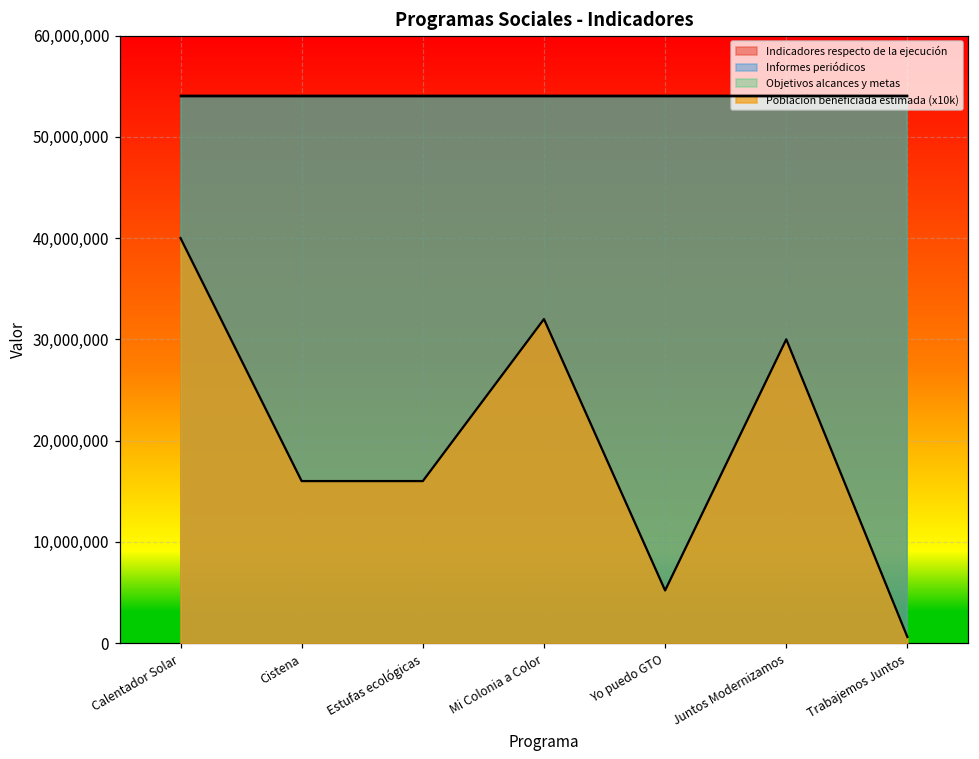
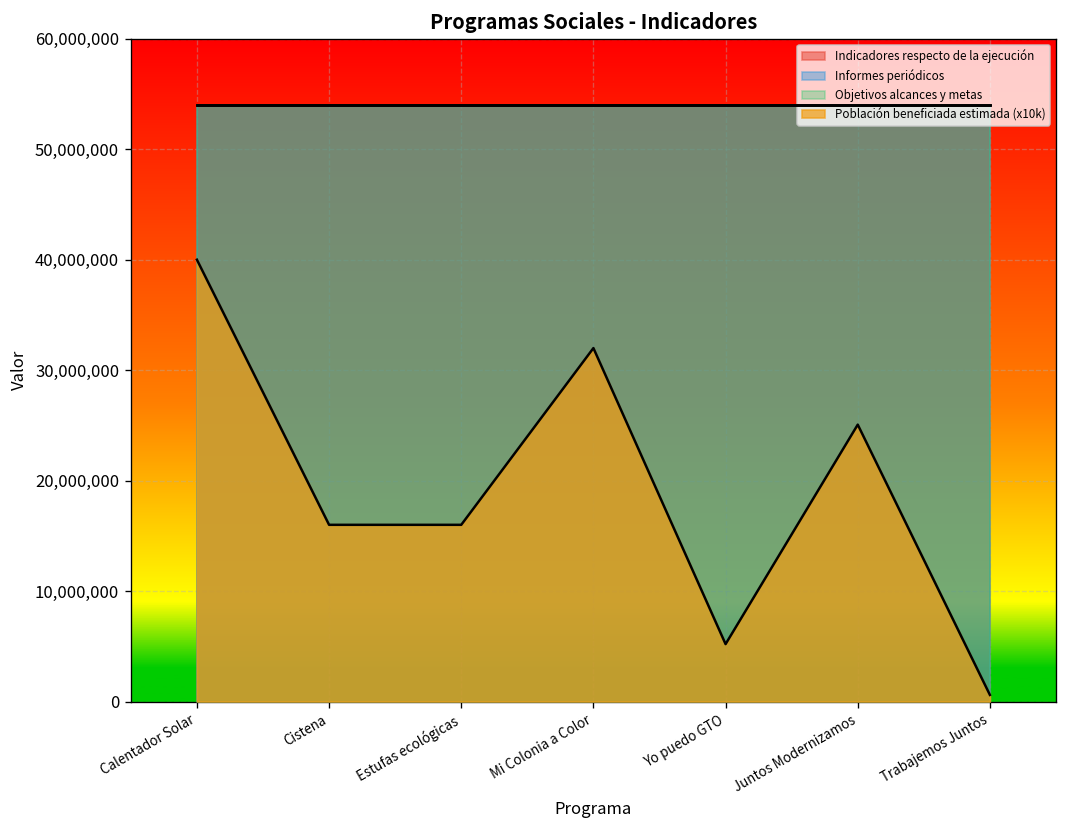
Población beneficiada estimada (x10k), Juntos Modernizamos: 30,000,000 -> 25,000,000
